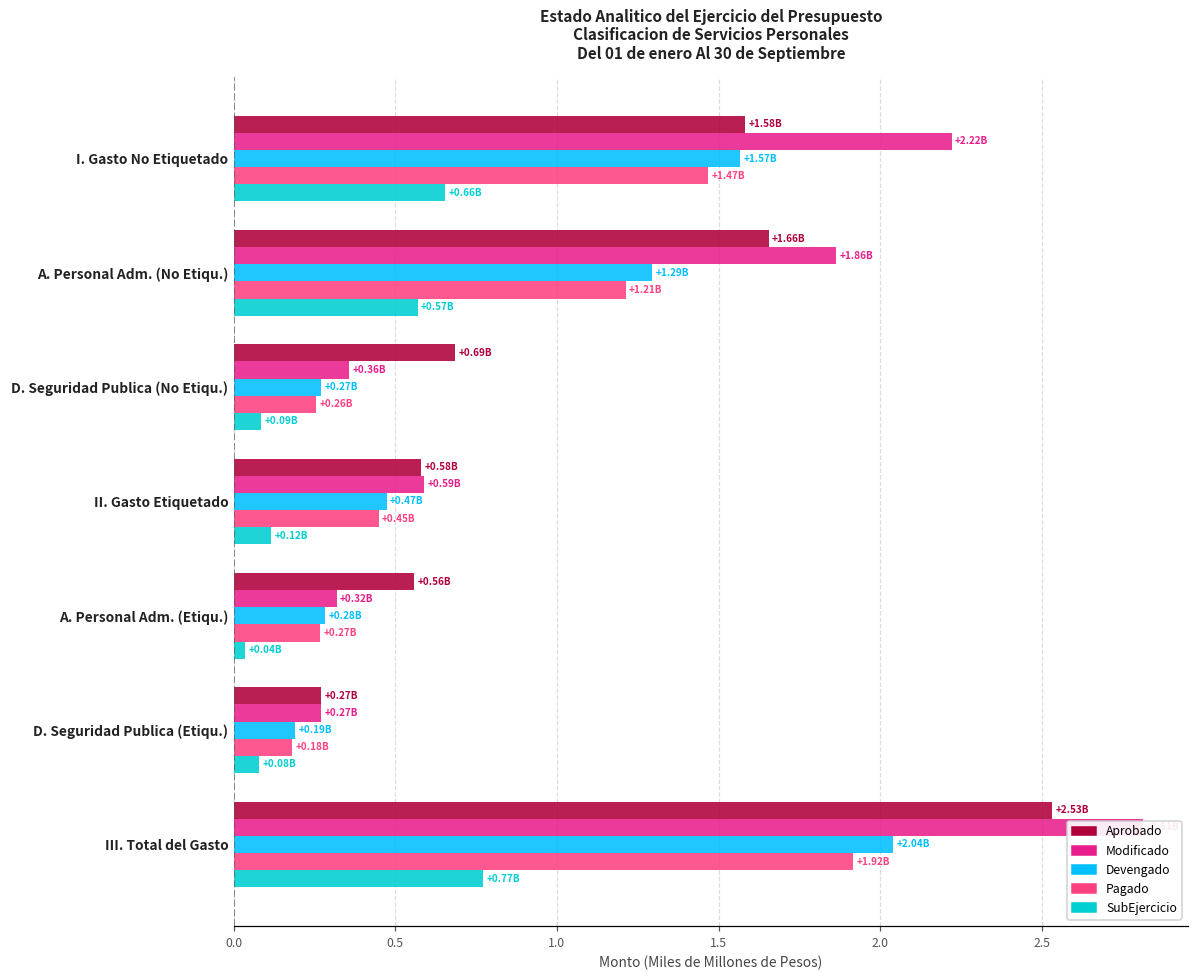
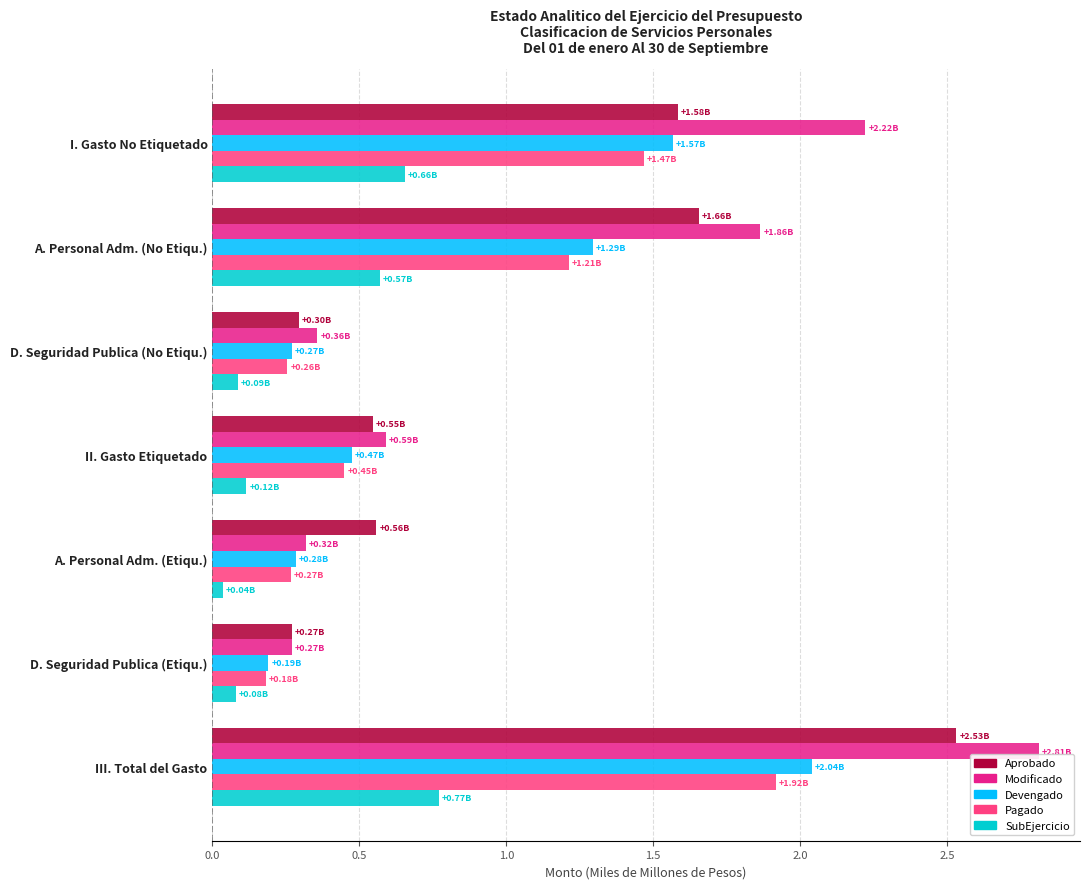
Aprobado, D. Seguridad Publica (No Etiqu.): +0.69B -> +0.30B
Aprobado, II. Gasto Etiquetado: +0.58B -> +0.55B
